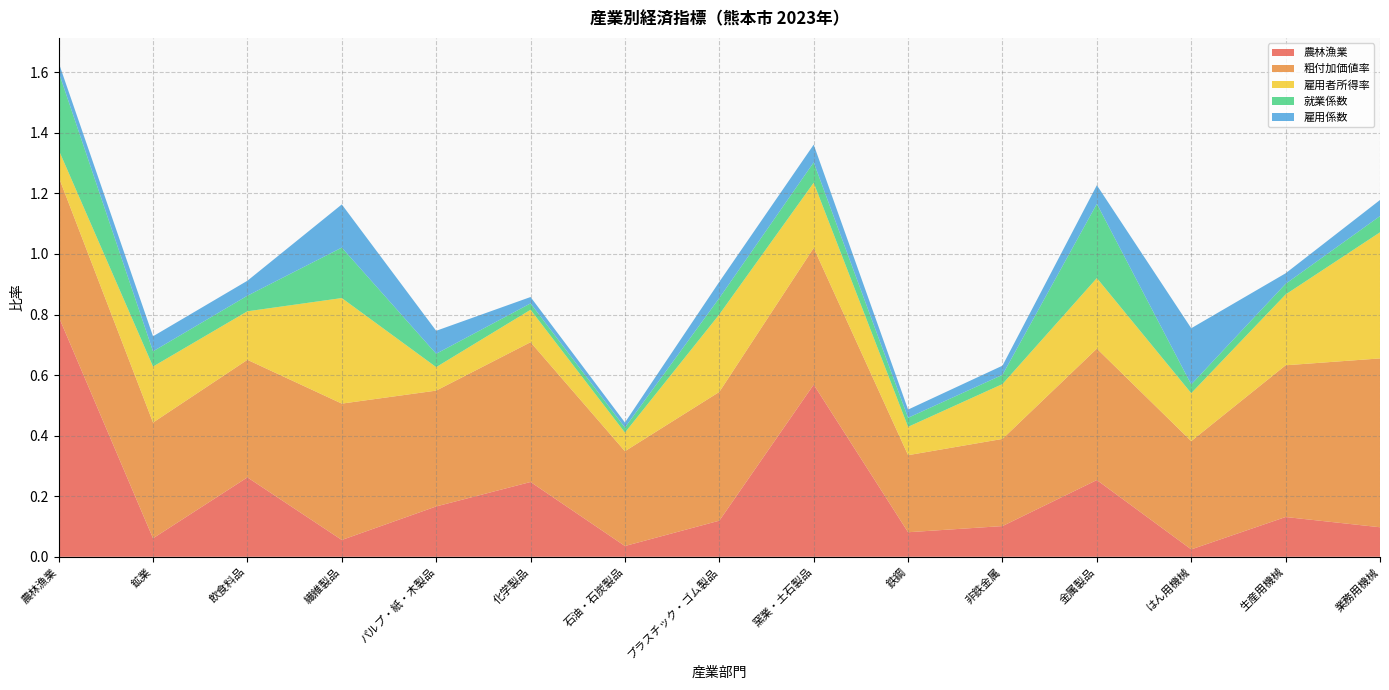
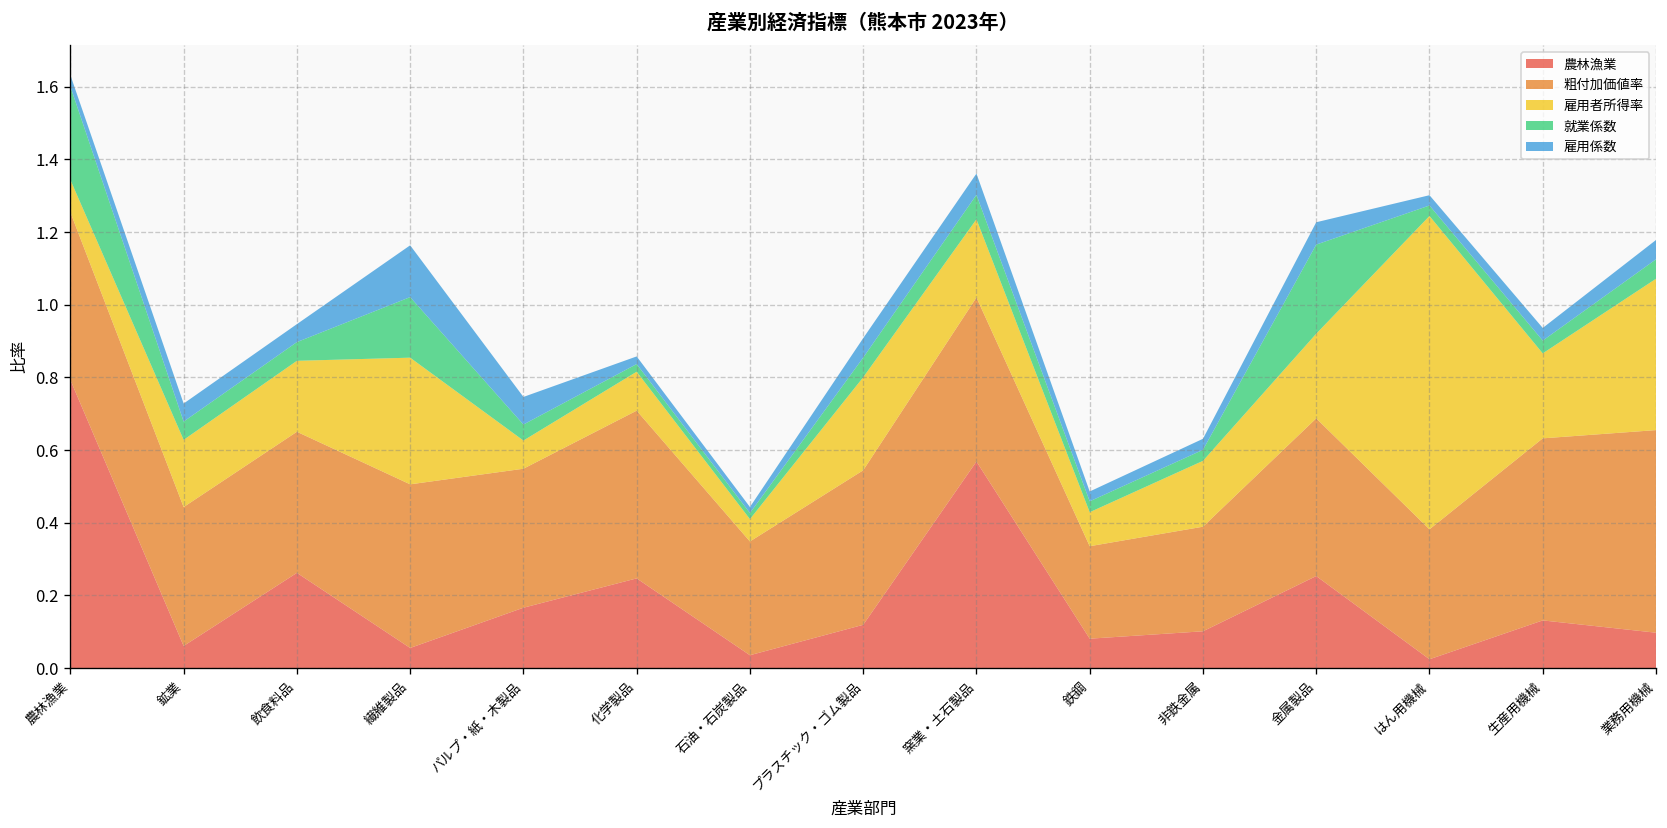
雇用者所得率, 飲食料品: 0.16 -> 0.20
雇用者所得率, はん用機械: 0.16 -> 0.86
雇用係数, はん用機械: 0.19 -> 0.03
